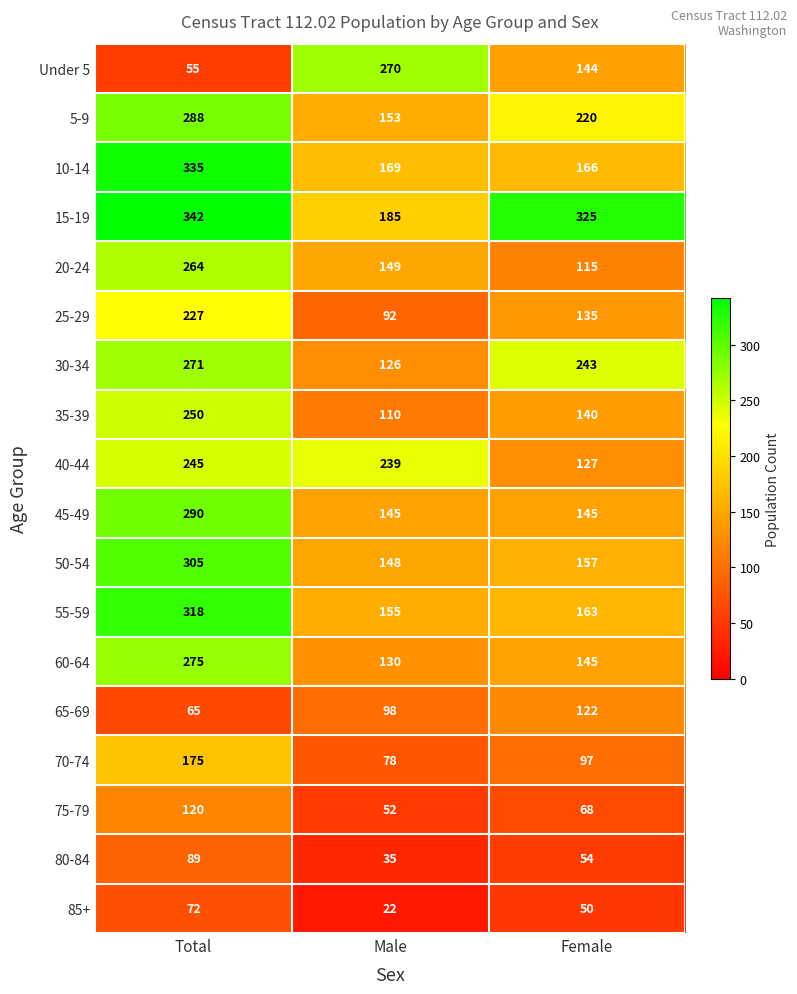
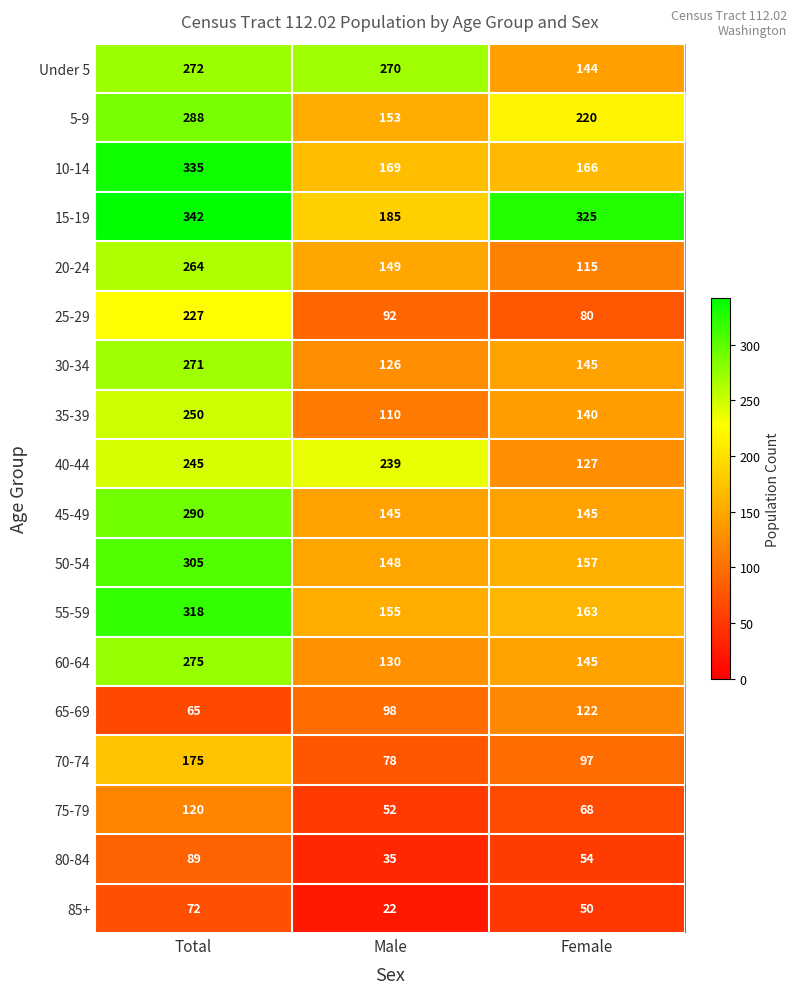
Under 5, Total: 55 -> 272
25-29, Female: 135 -> 80
30-34, Female: 243 -> 145
